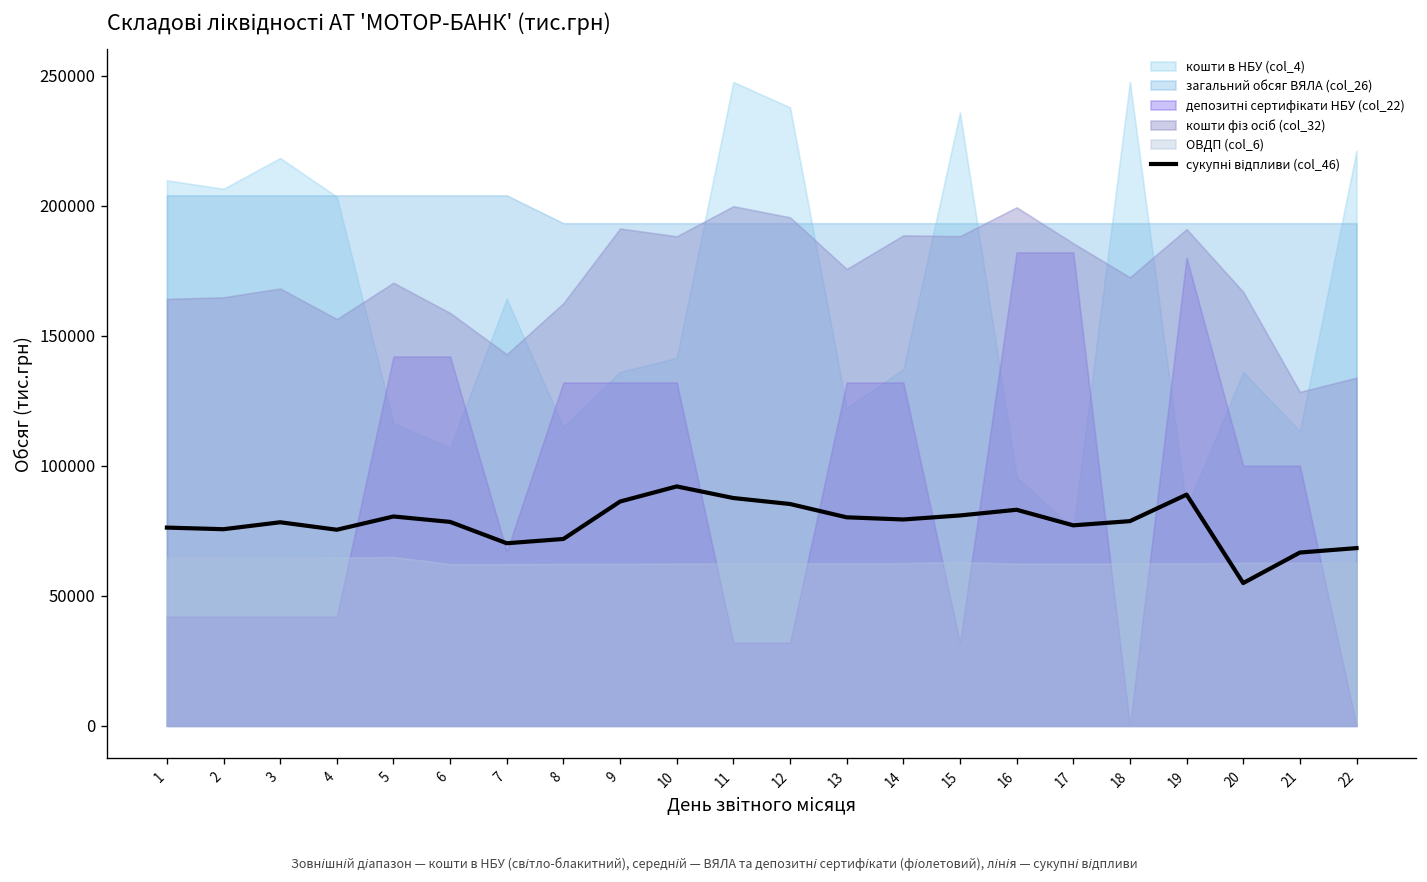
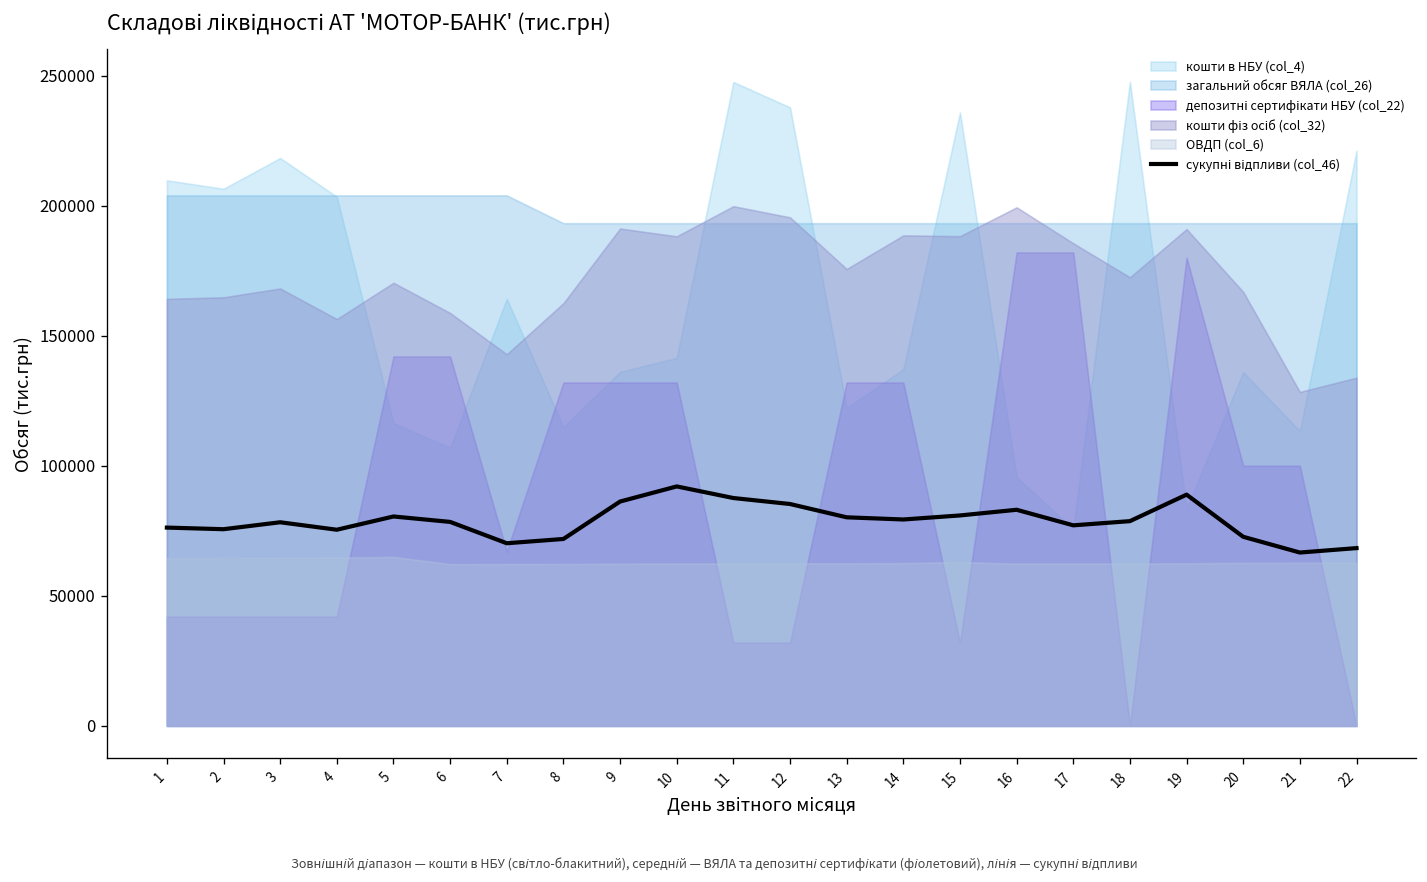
сукупні відпливи (col_46), 20: 55000 -> 73000
